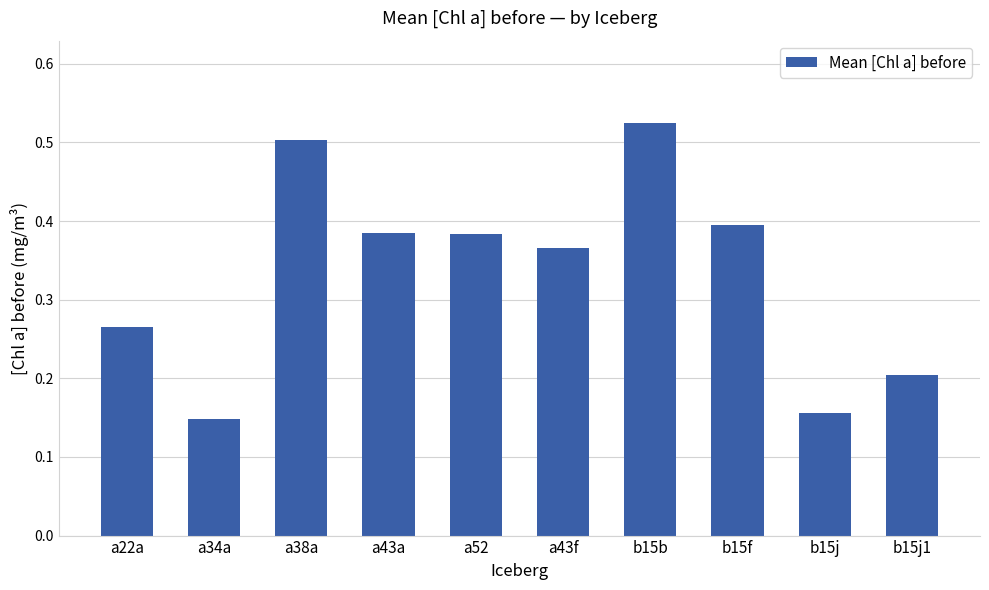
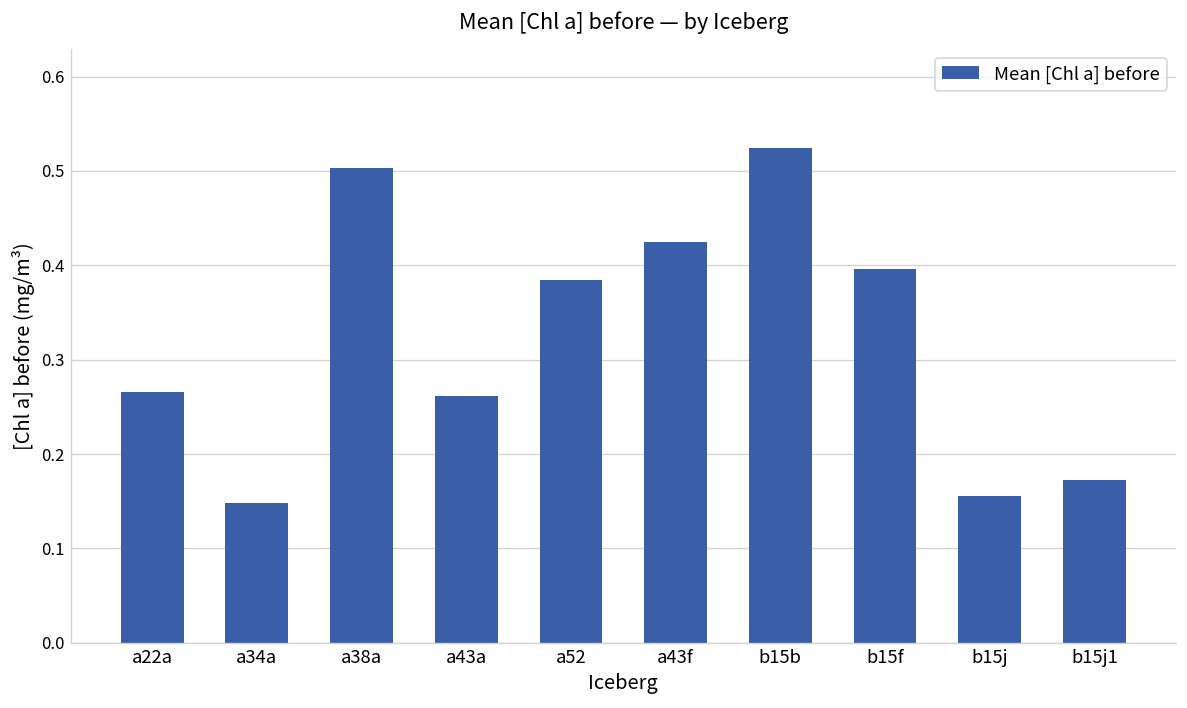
a43a: 0.39 -> 0.26
a43f: 0.37 -> 0.42
b15j1: 0.20 -> 0.17
